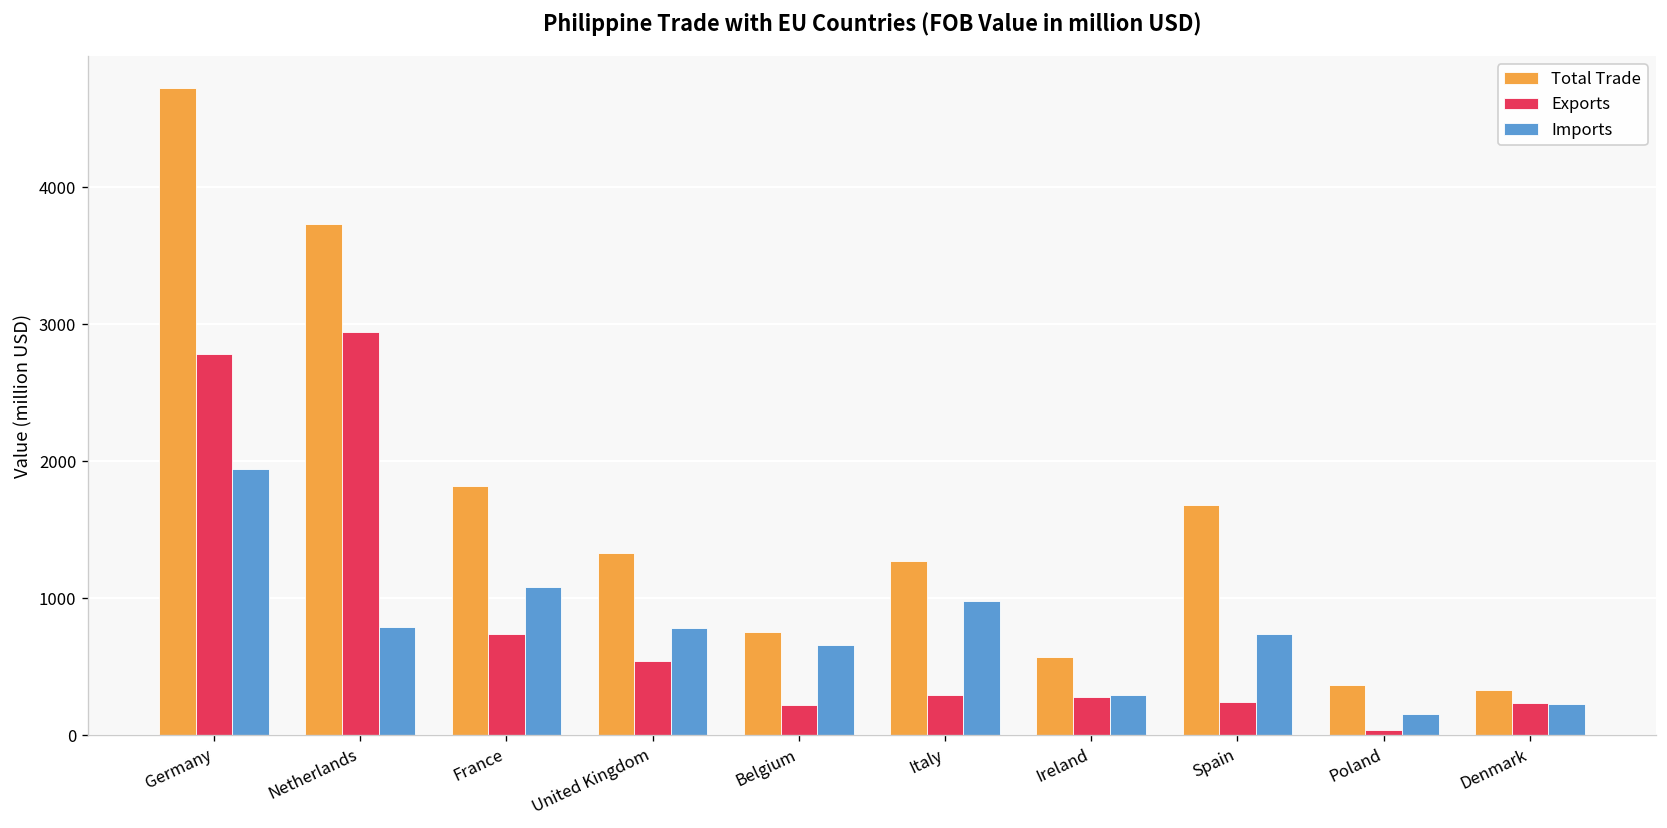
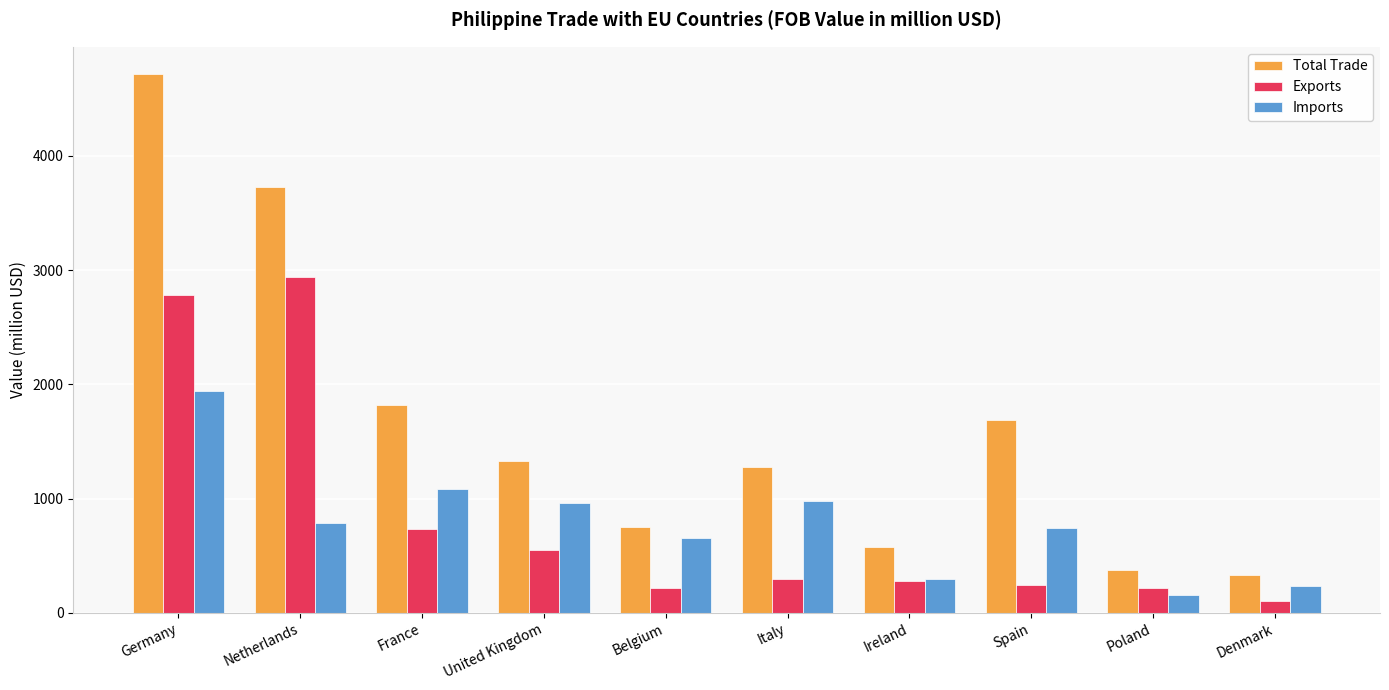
Imports, United Kingdom: 790 -> 960
Exports, Poland: 40 -> 220
Exports, Denmark: 240 -> 100
